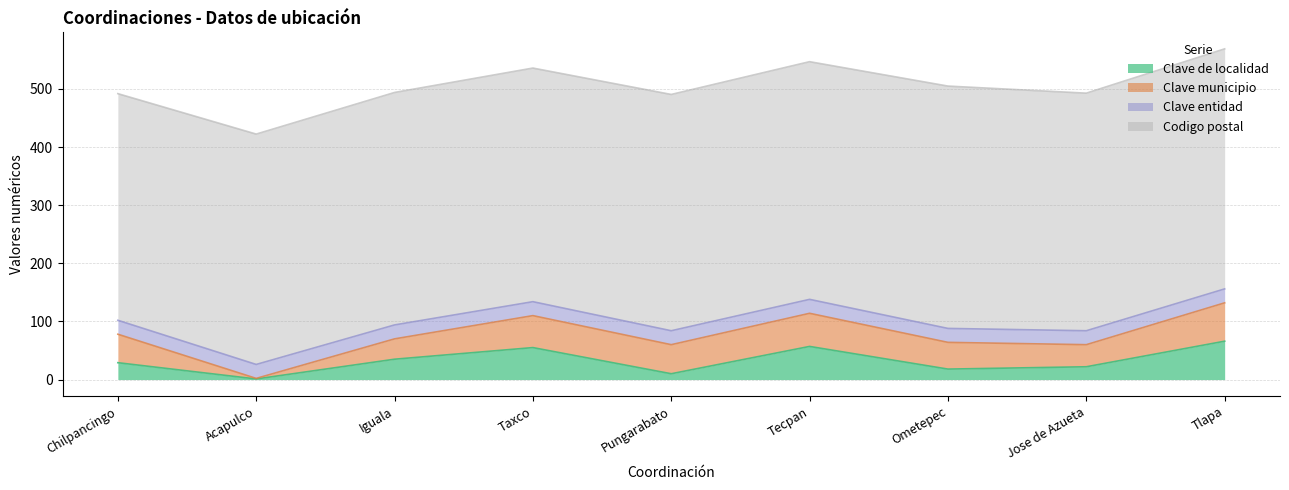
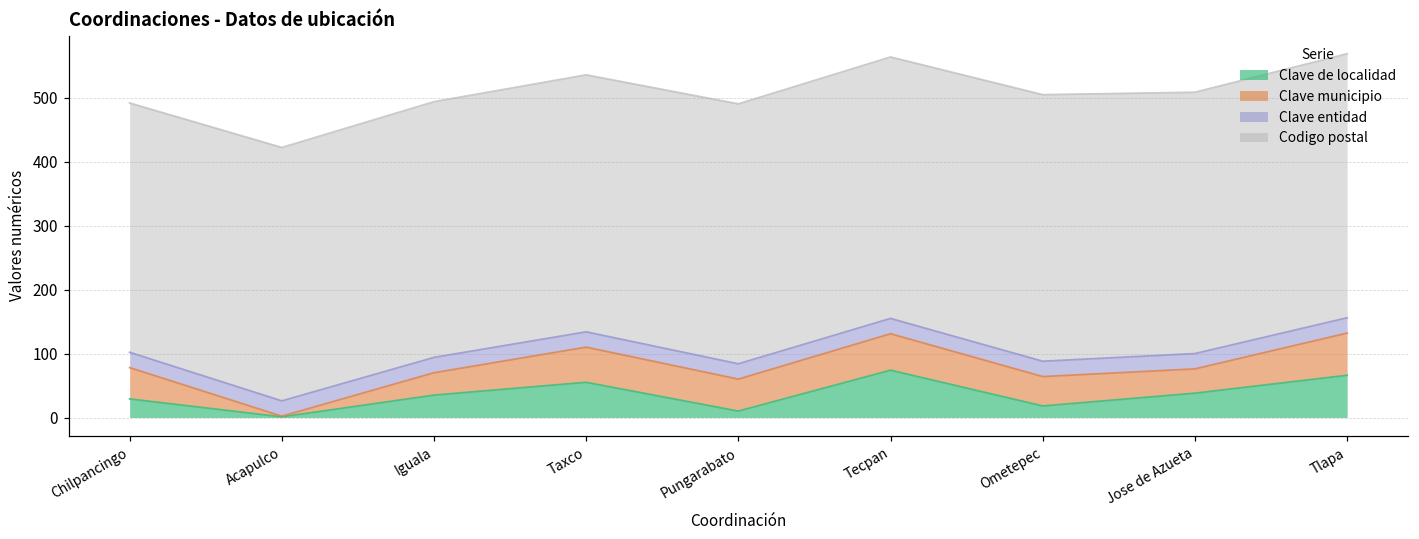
Clave de localidad, Tecpan: 60 -> 70
Clave de localidad, Jose de Azueta: 20 -> 40
